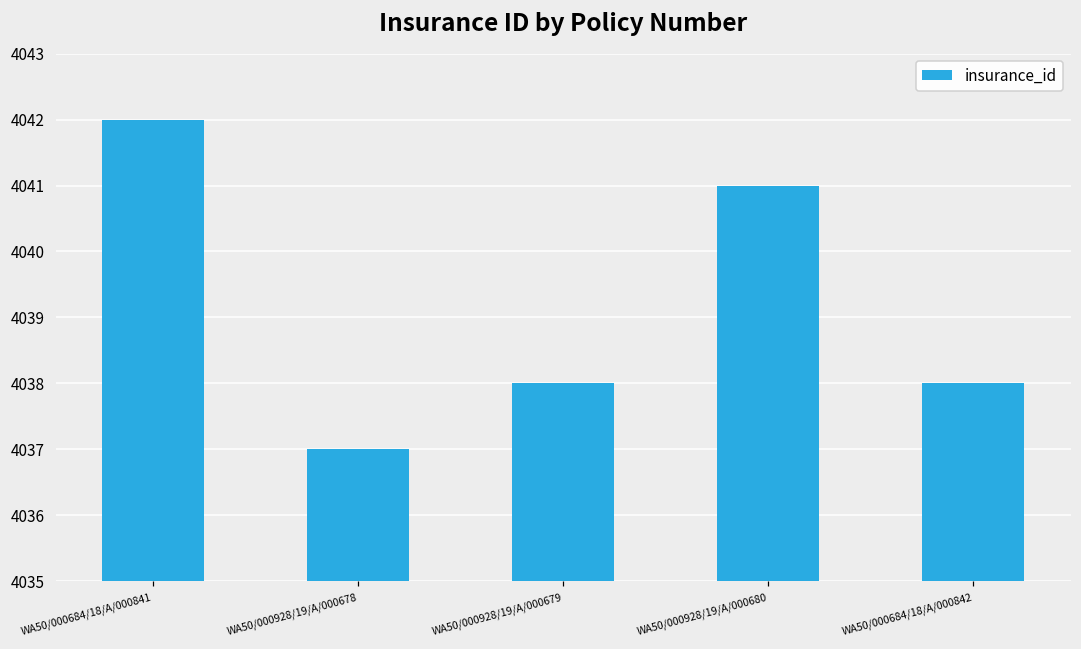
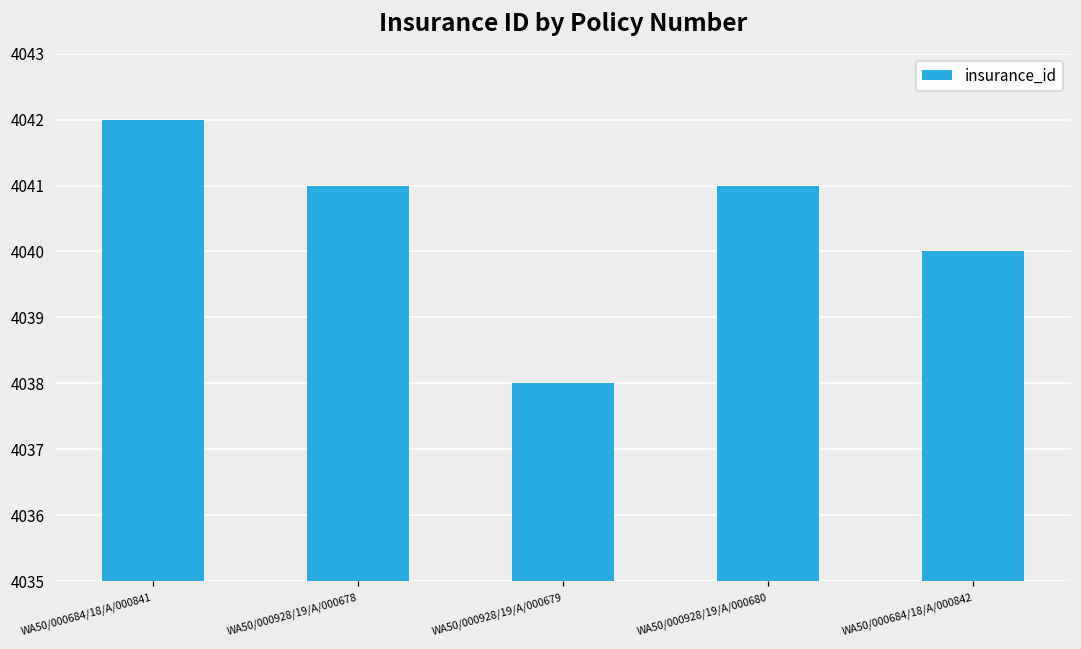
WA50/000928/19/A/000678: 4037 -> 4041
WA50/000684/18/A/000842: 4038 -> 4040
